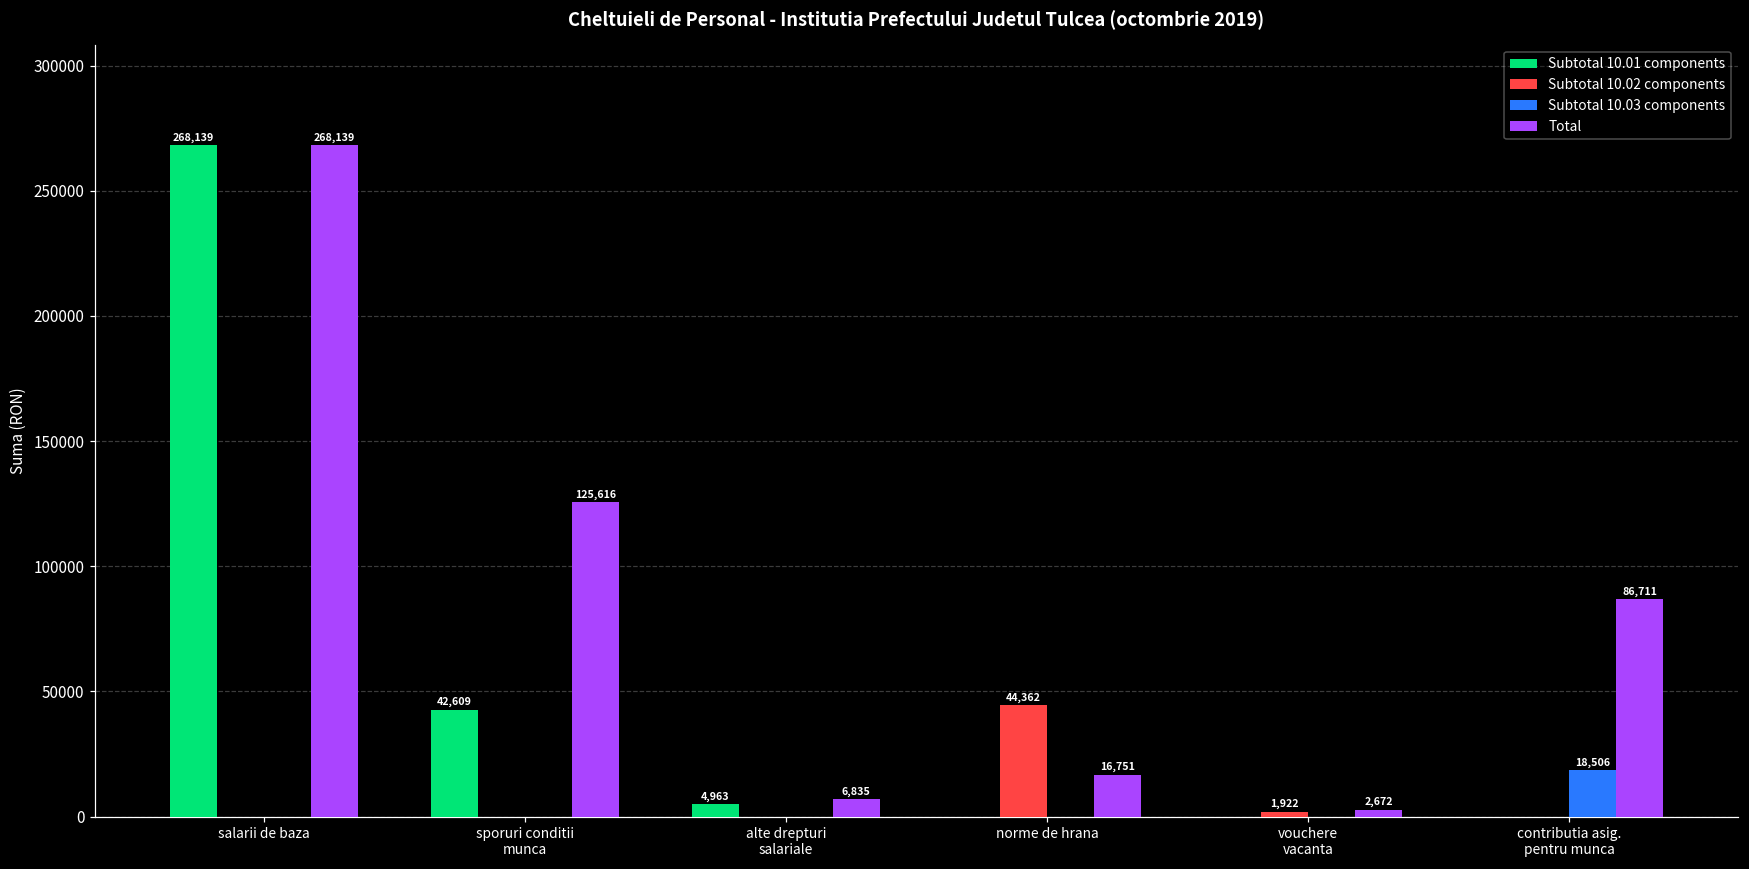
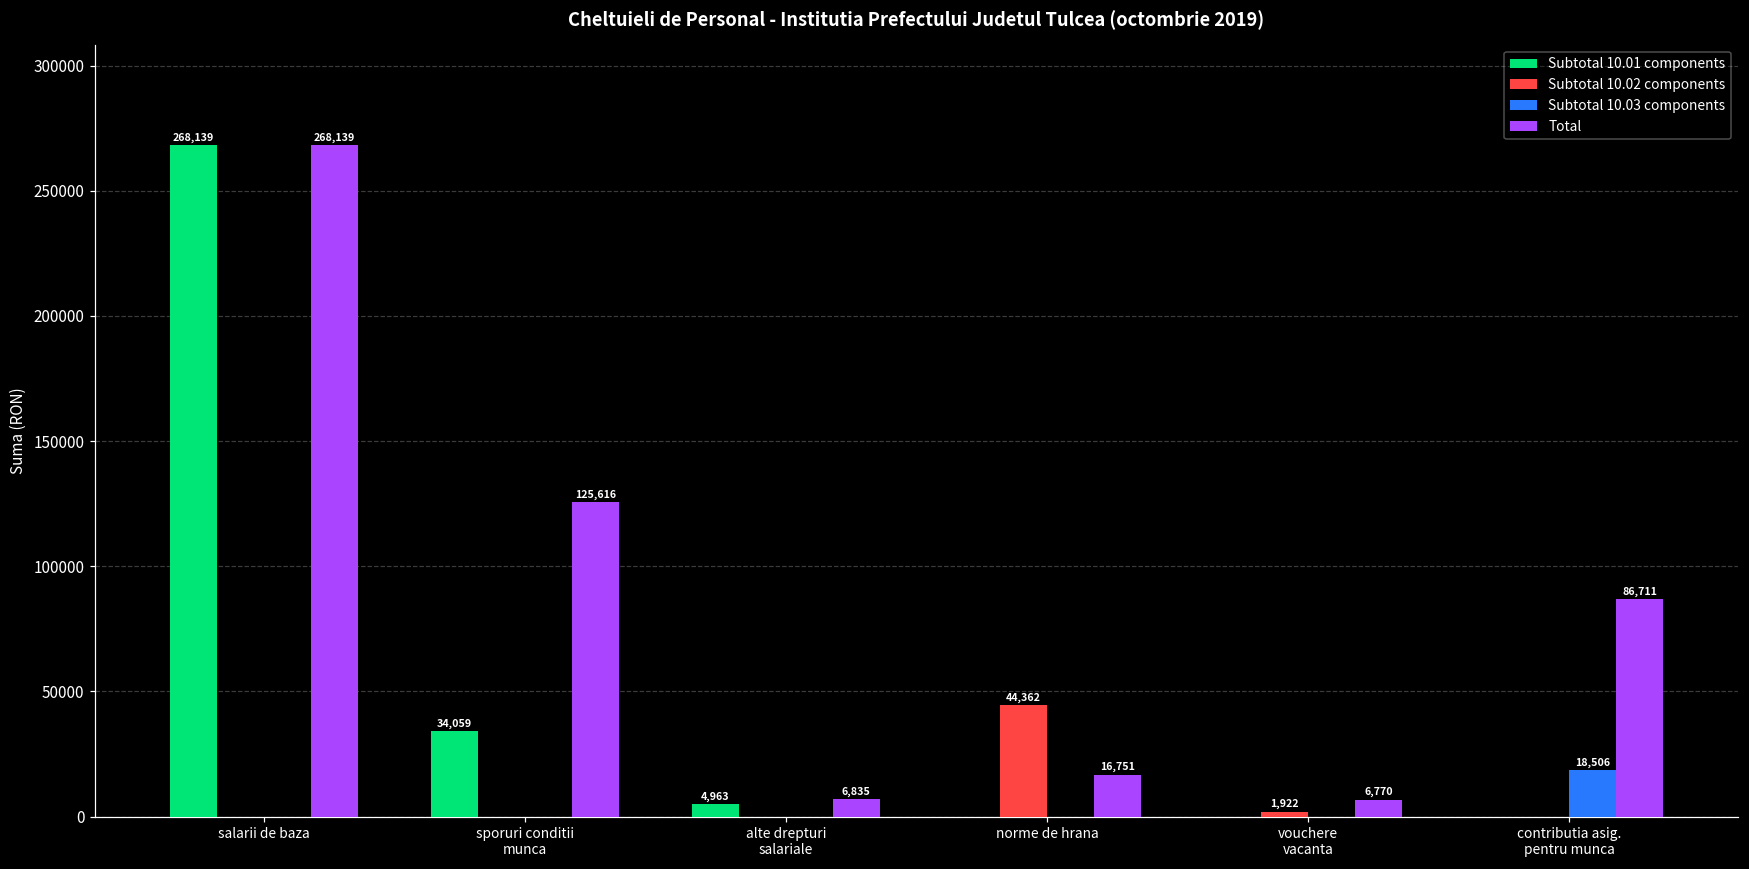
Subtotal 10.01 components, sporuri conditii munca: 42,609 -> 34,059
Total, vouchere vacanta: 2,672 -> 6,770
